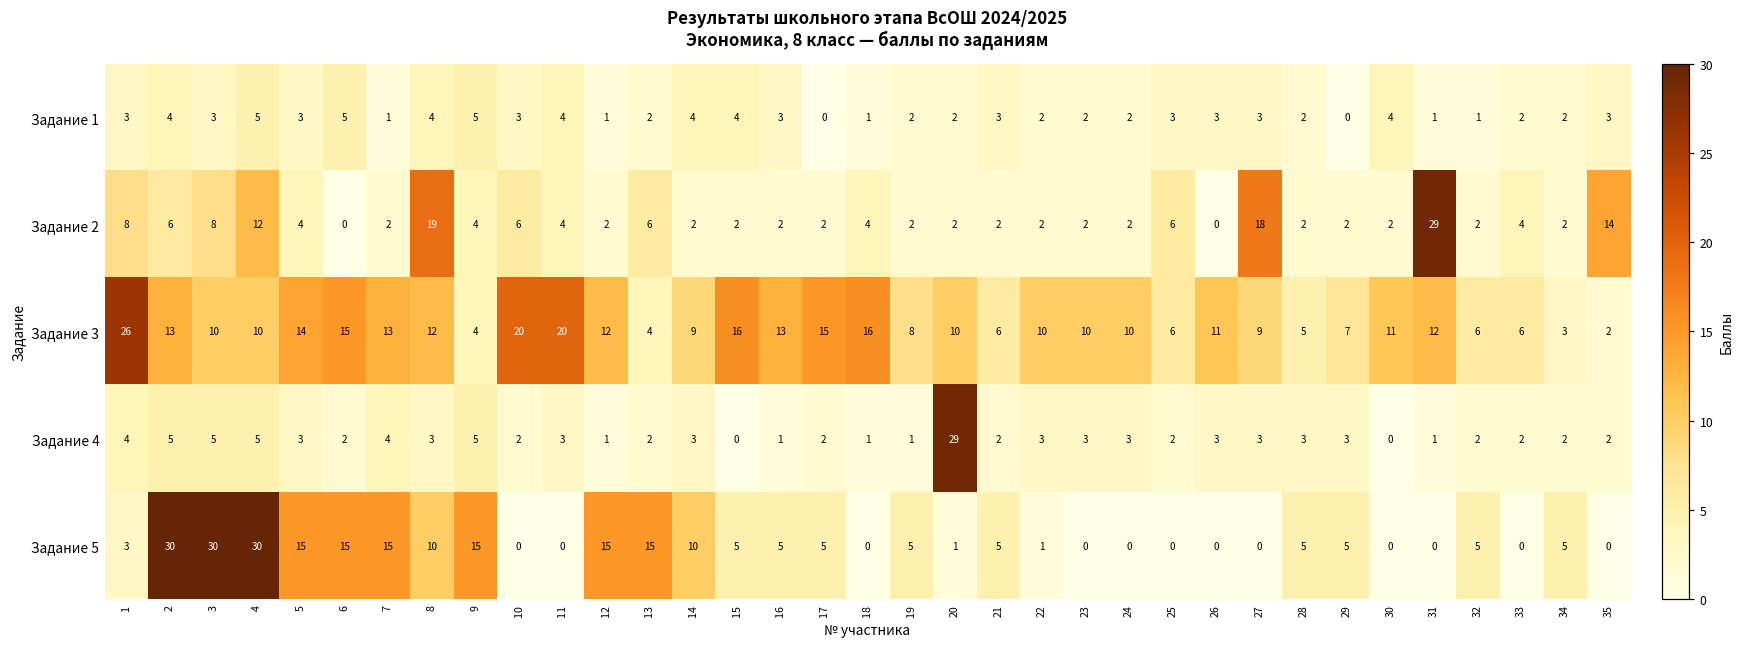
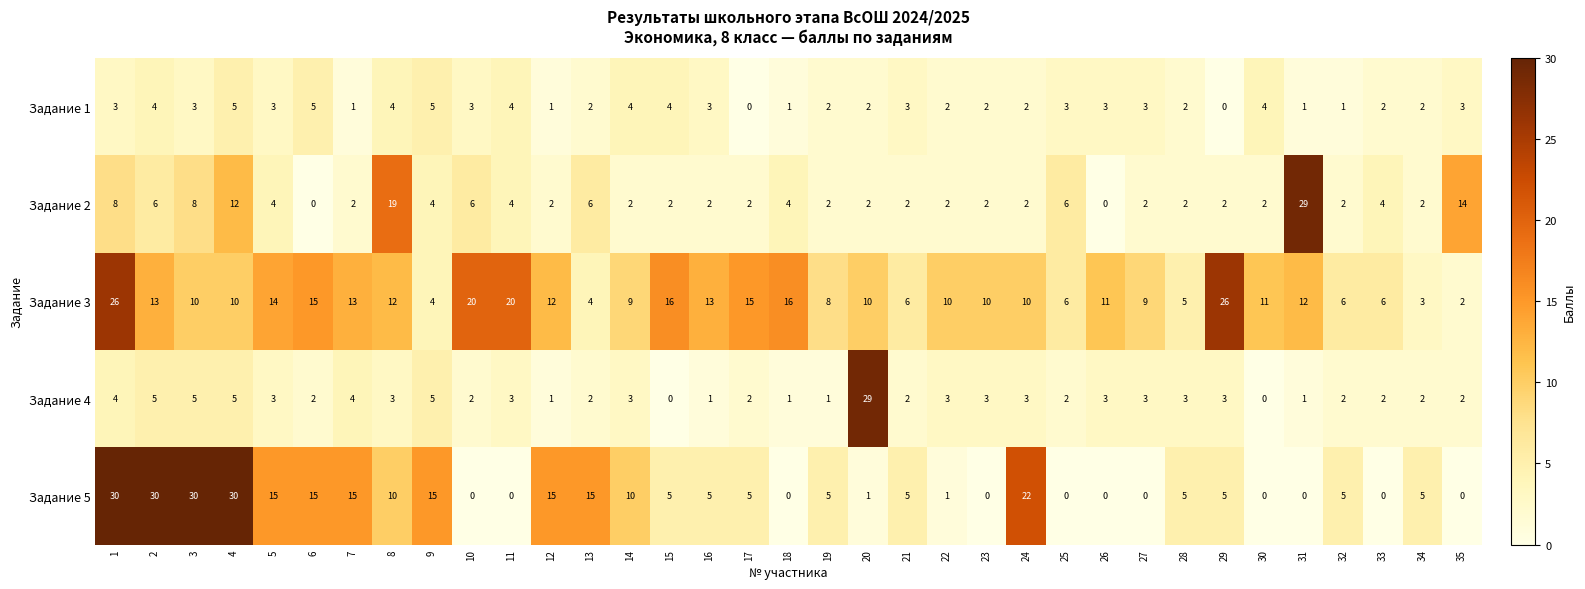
Задание 2, 27: 18 -> 2
Задание 3, 29: 7 -> 26
Задание 5, 1: 3 -> 30
Задание 5, 24: 0 -> 22
